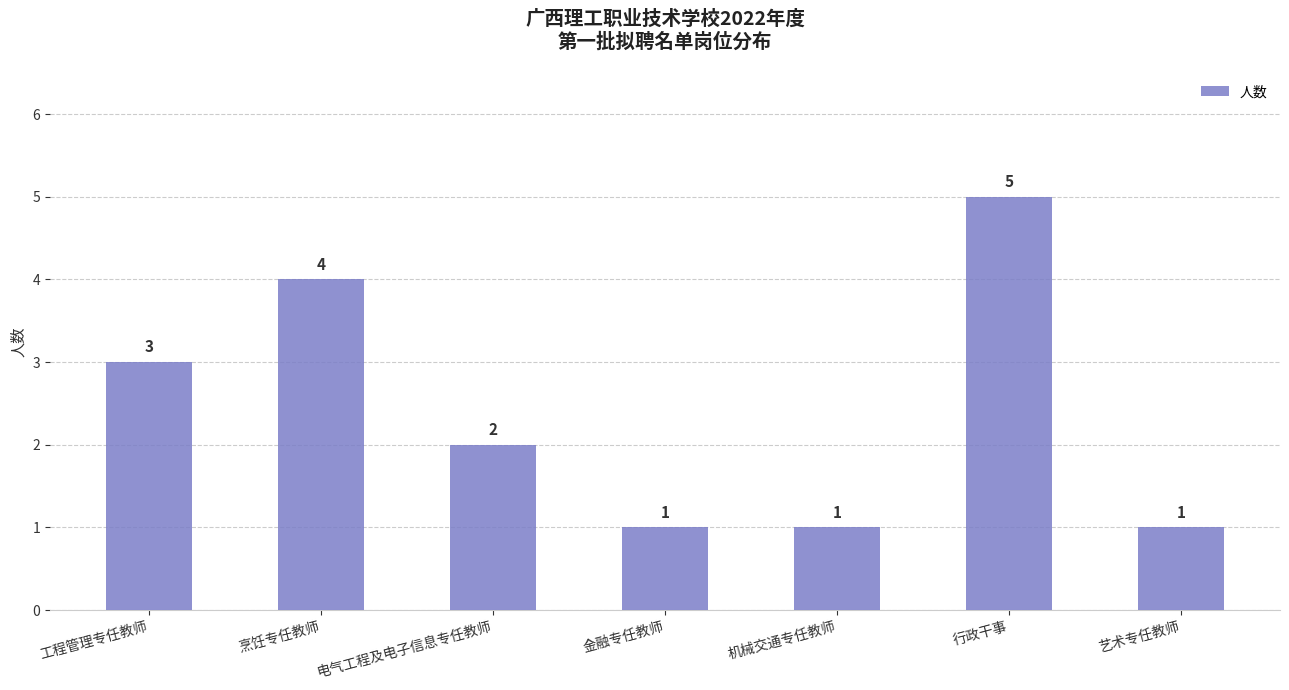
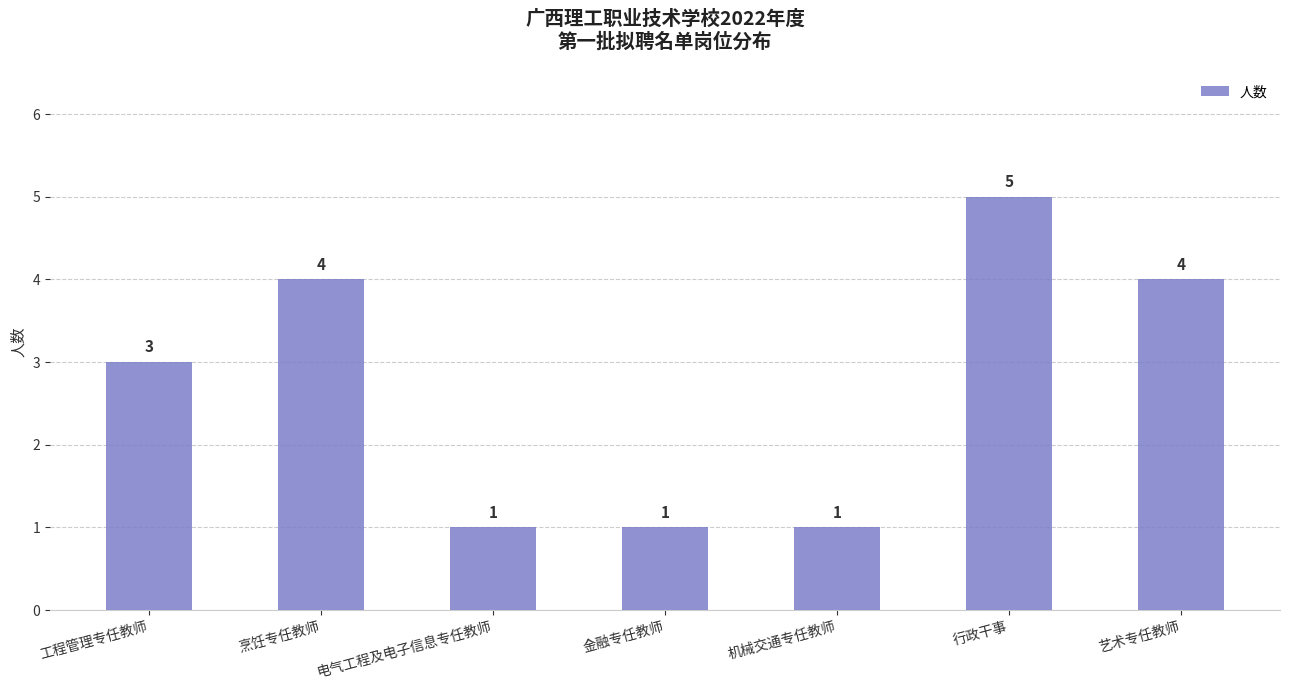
电气工程及电子信息专任教师: 2 -> 1
艺术专任教师: 1 -> 4
